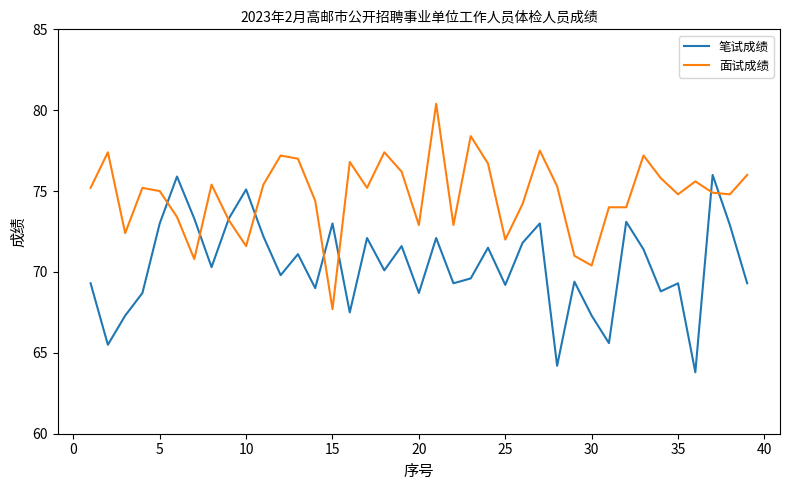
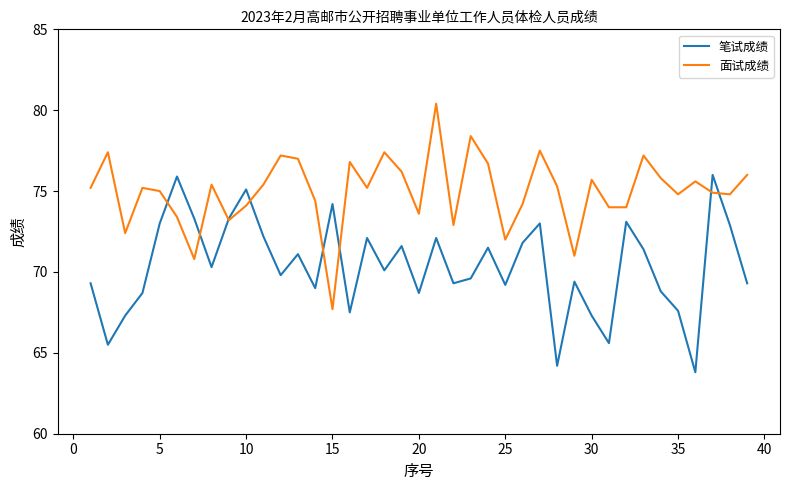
面试成绩, 10: 71.6 -> 74.1
笔试成绩, 15: 73.0 -> 74.2
面试成绩, 20: 72.9 -> 73.6
面试成绩, 30: 70.4 -> 75.7
笔试成绩, 35: 69.3 -> 67.6
